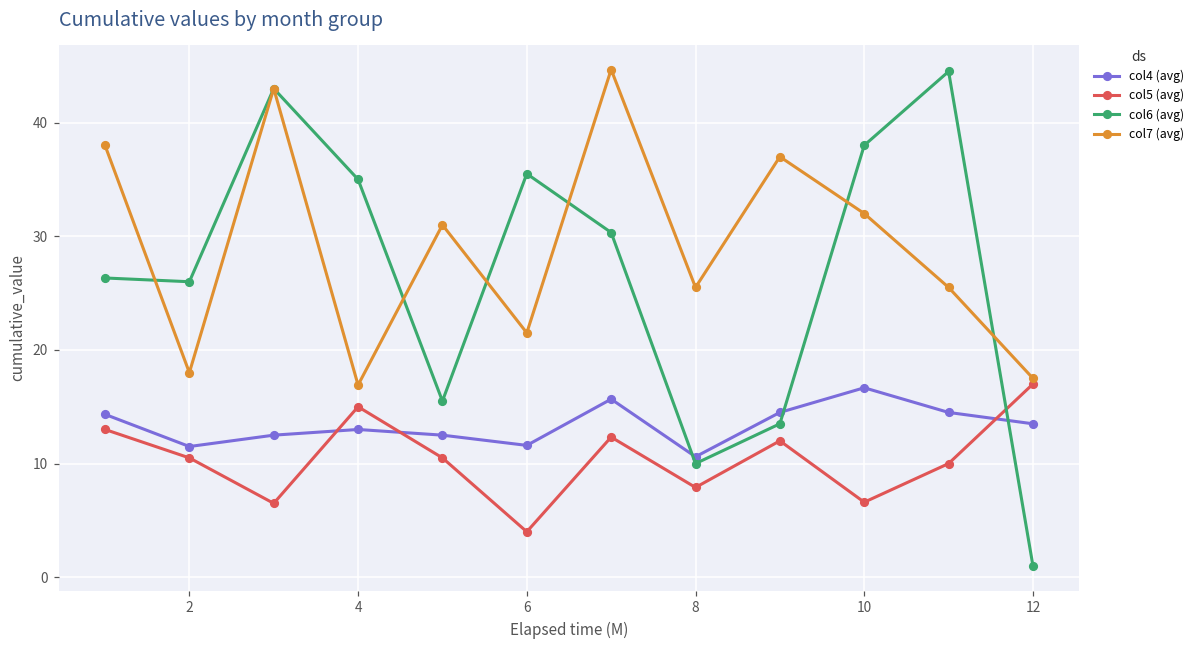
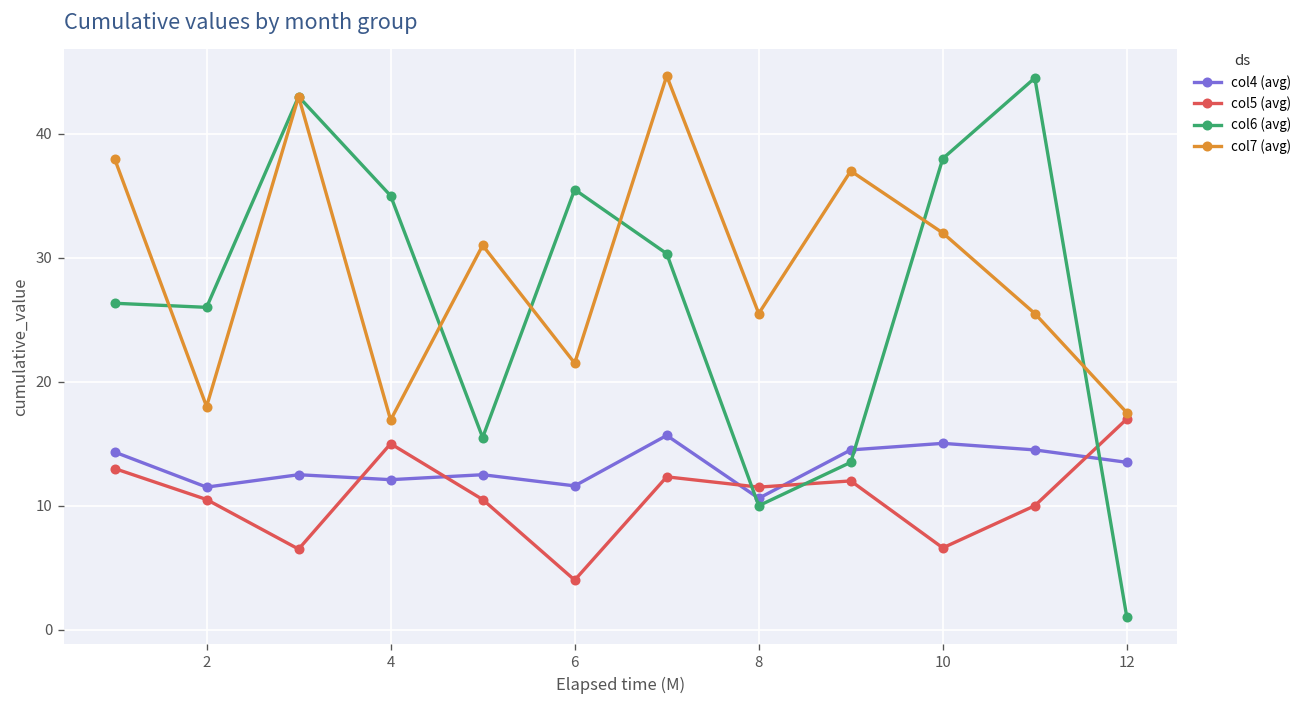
col4 (avg), 4: 13.0 -> 12.1
col5 (avg), 8: 7.9 -> 11.5
col4 (avg), 10: 16.7 -> 15.0
